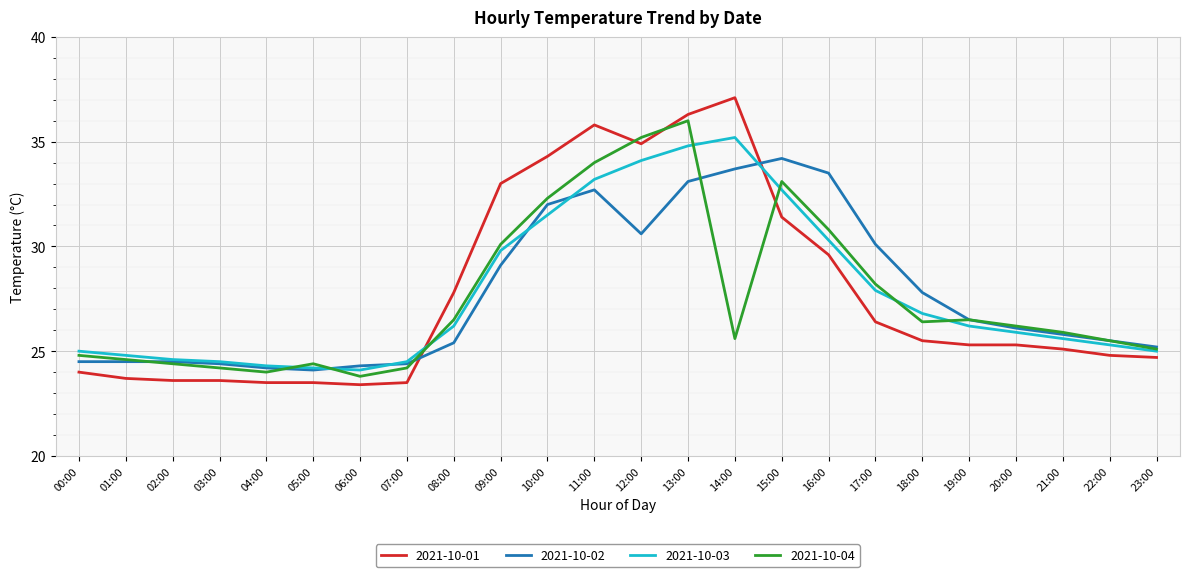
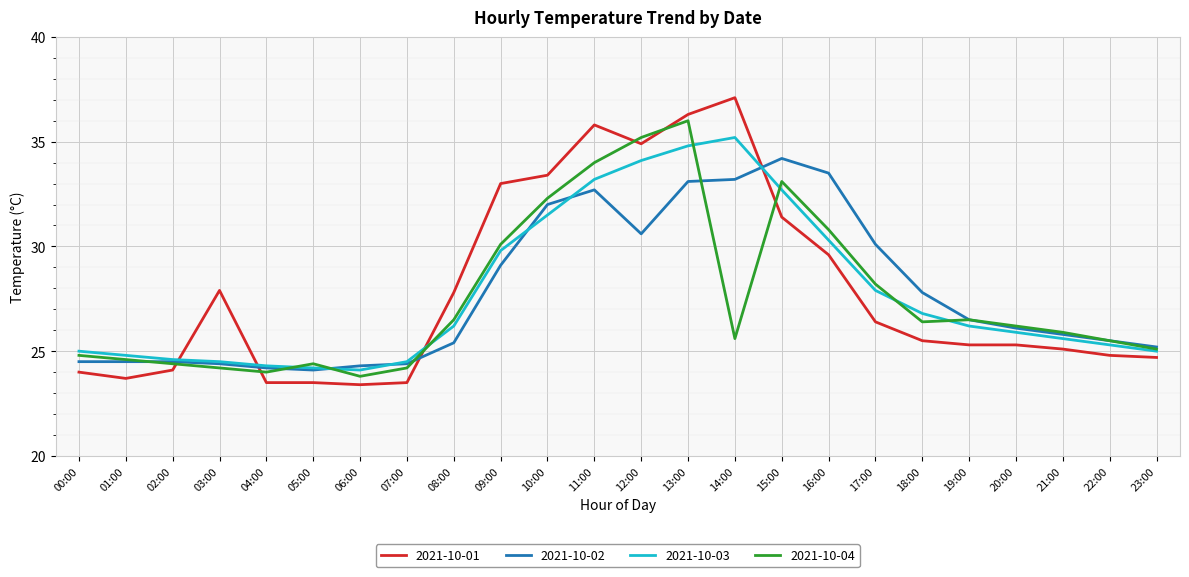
2021-10-01, 02:00: 23.6 -> 24.1
2021-10-01, 03:00: 23.6 -> 27.9
2021-10-01, 10:00: 34.3 -> 33.4
2021-10-02, 14:00: 33.7 -> 33.2
